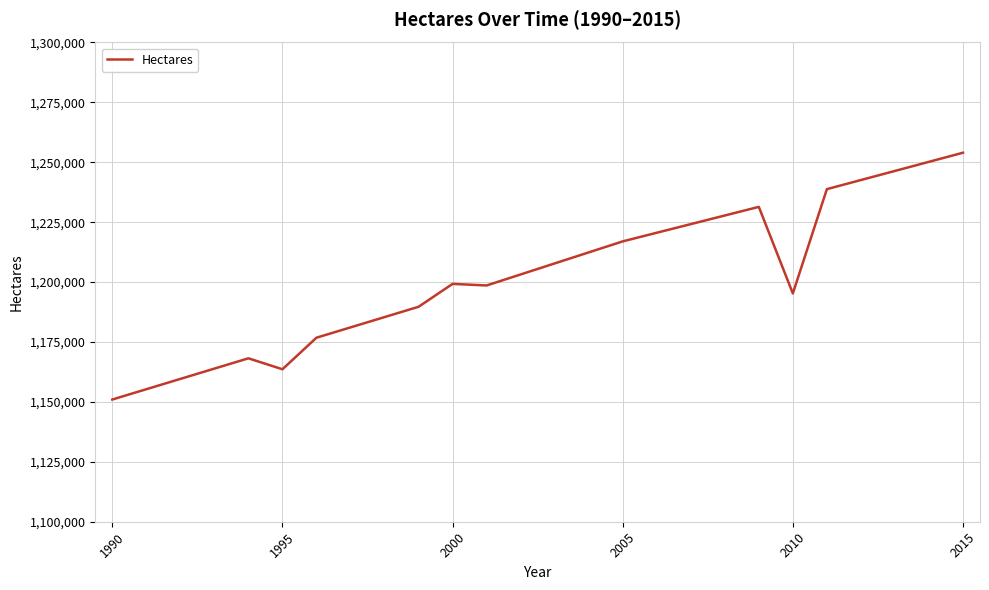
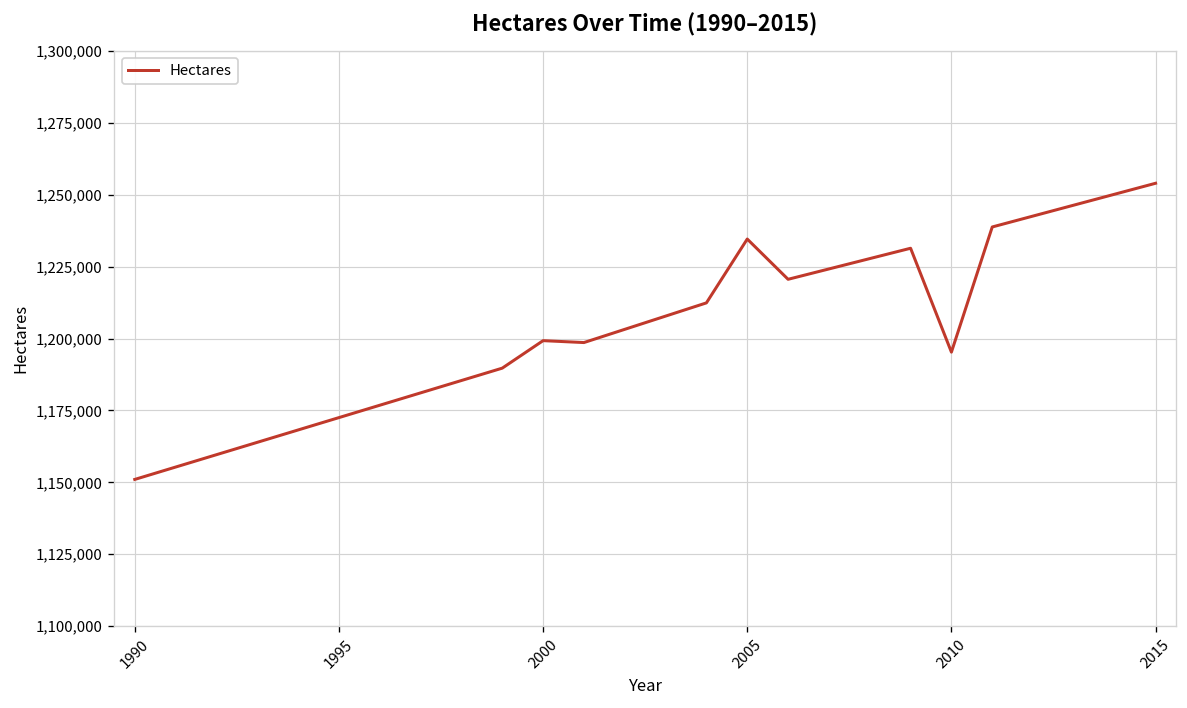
1995: 1,164,000 -> 1,173,000
2005: 1,217,000 -> 1,235,000
